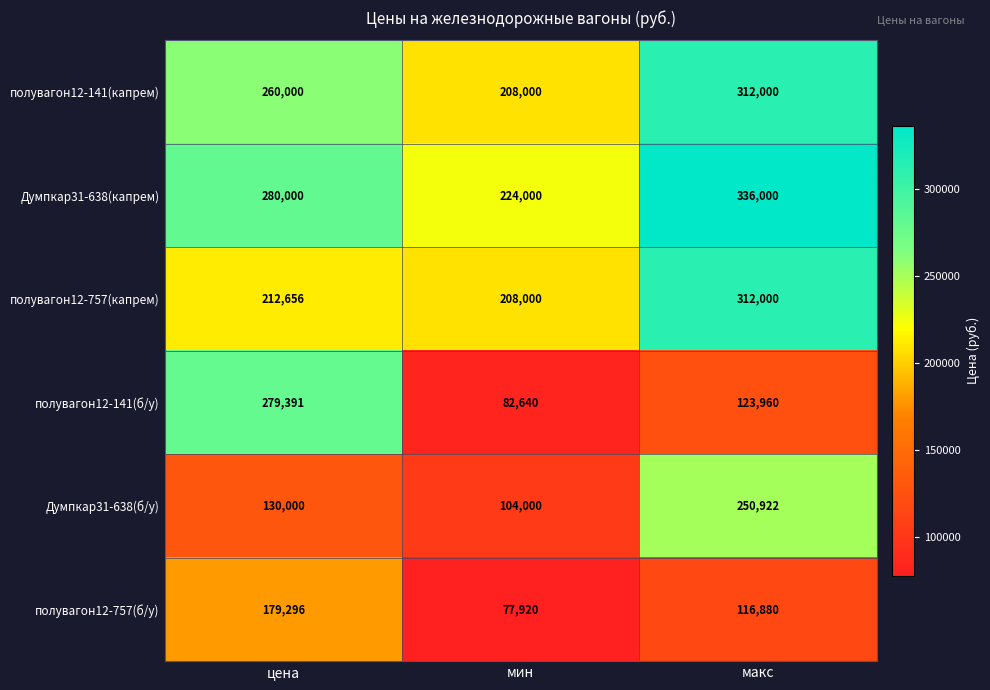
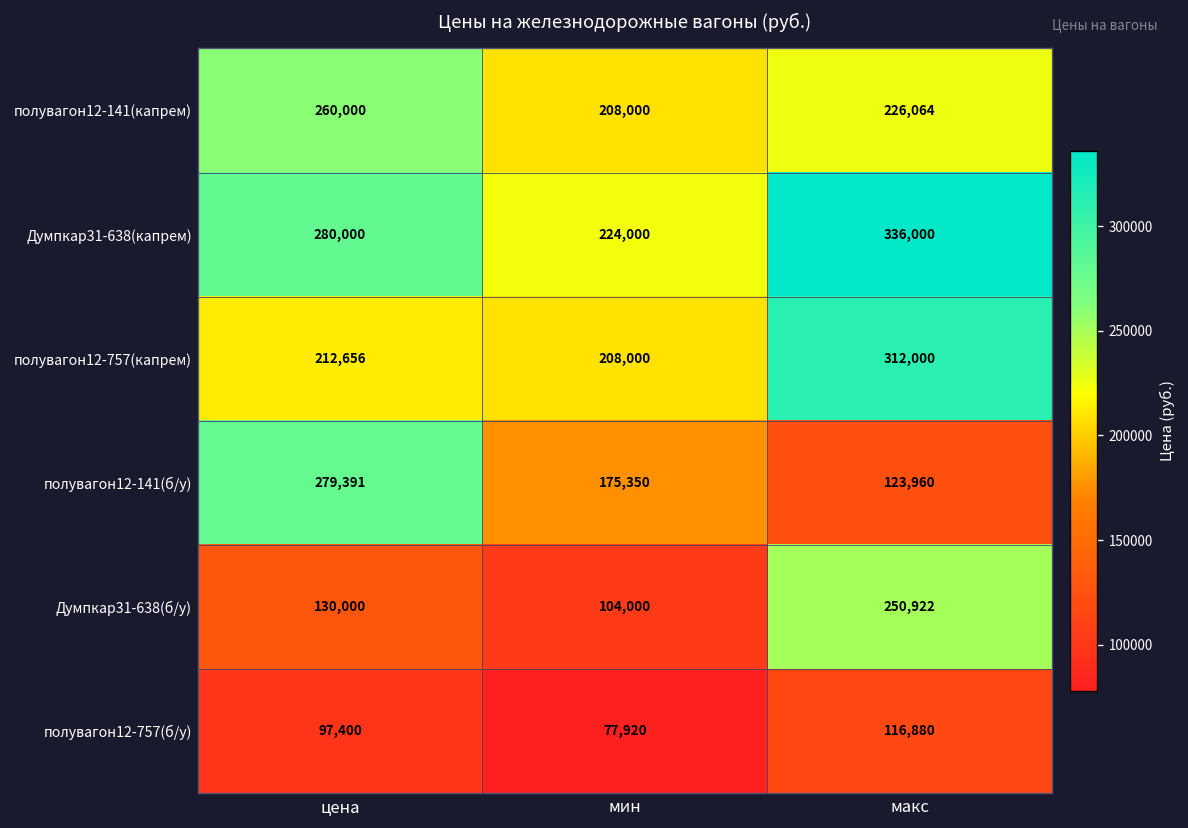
полувагон12-141(капрем), макс: 312,000 -> 226,064
полувагон12-141(б/у), мин: 82,640 -> 175,350
полувагон12-757(б/у), цена: 179,296 -> 97,400
